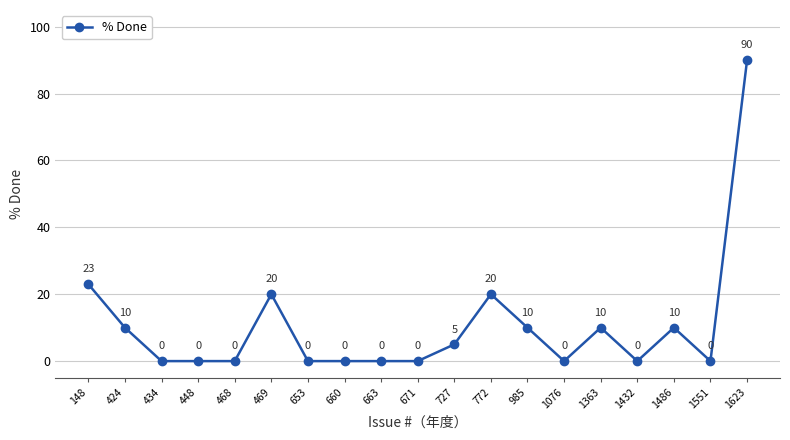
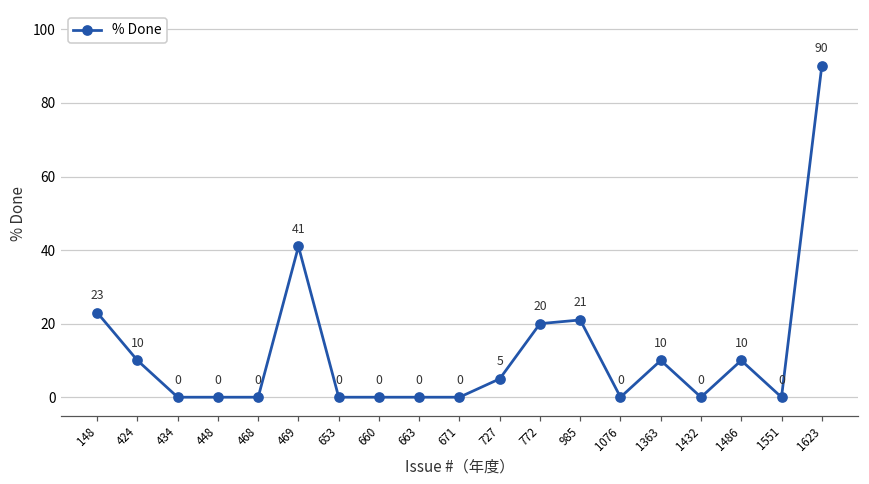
469: 20 -> 41
985: 10 -> 21
